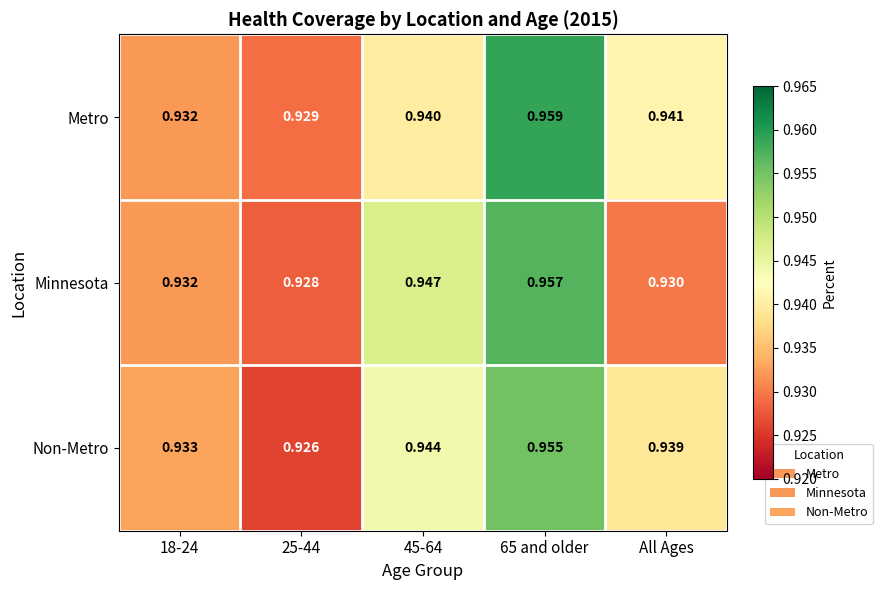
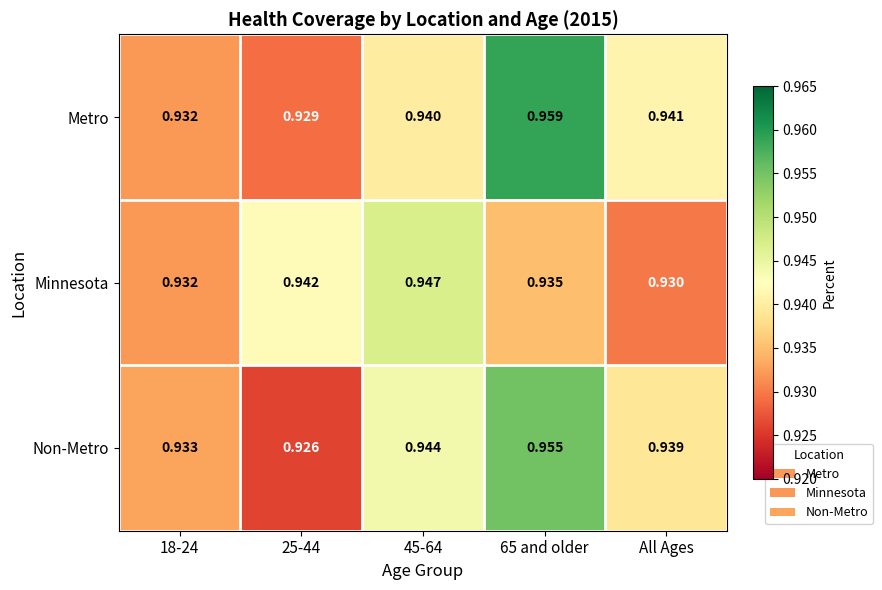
Minnesota, 25-44: 0.928 -> 0.942
Minnesota, 65 and older: 0.957 -> 0.935
